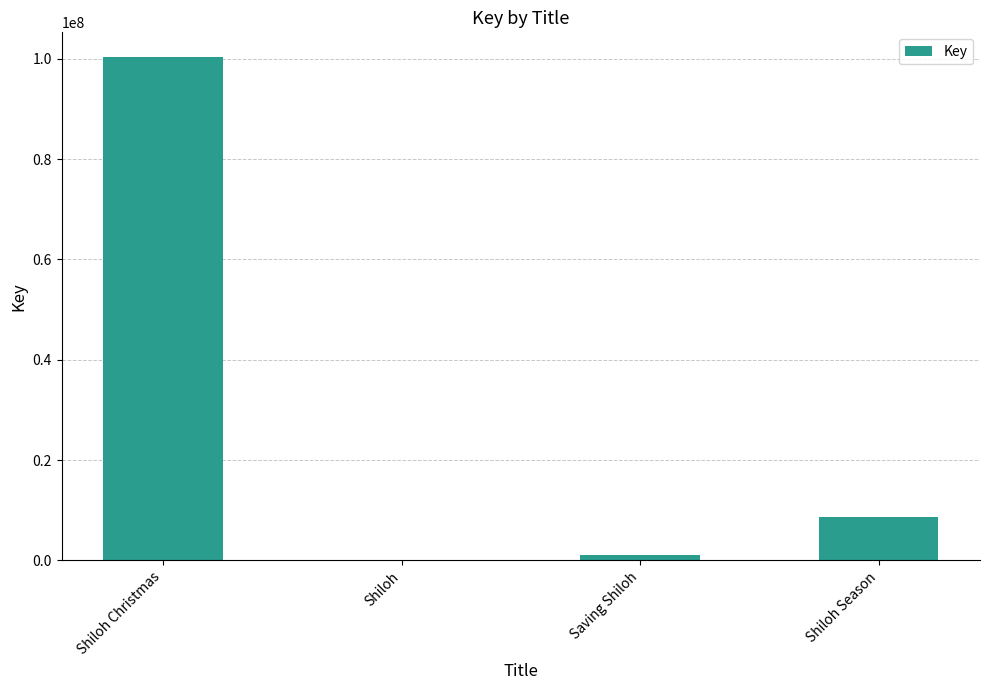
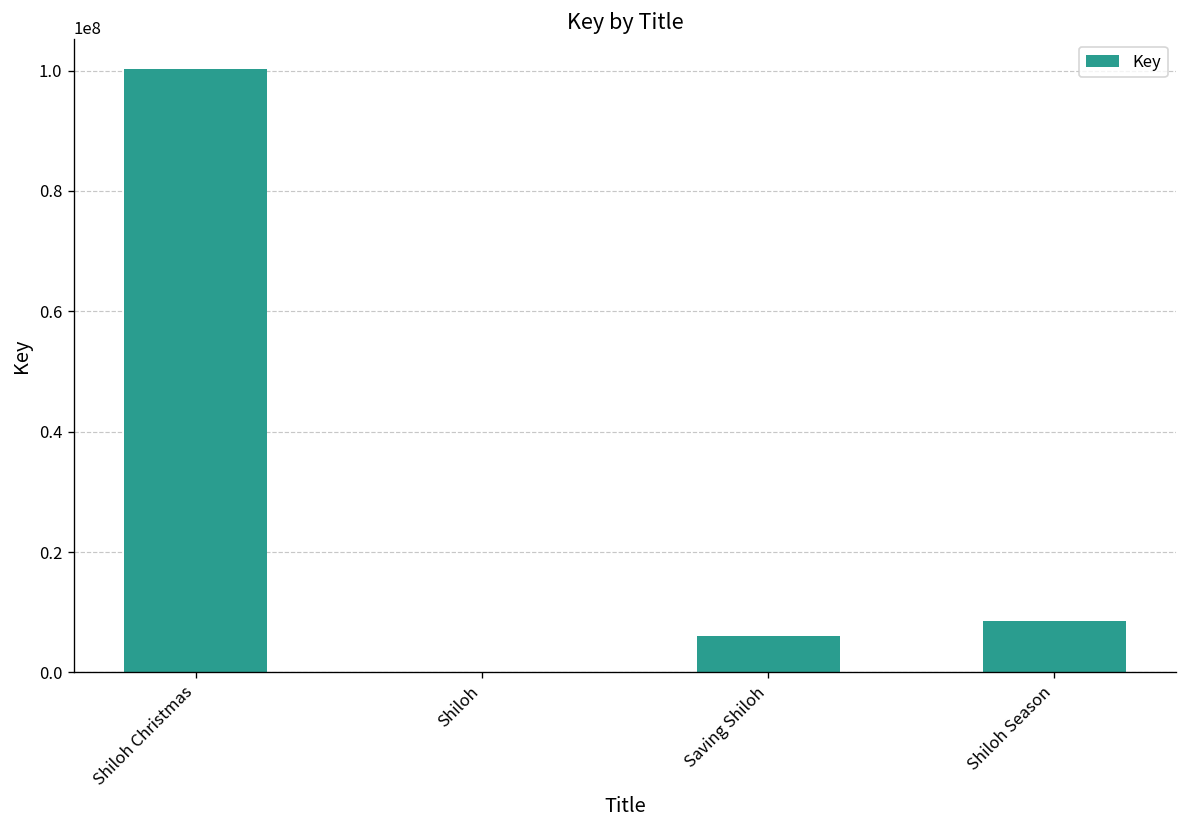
Saving Shiloh: 1000000 -> 6000000
